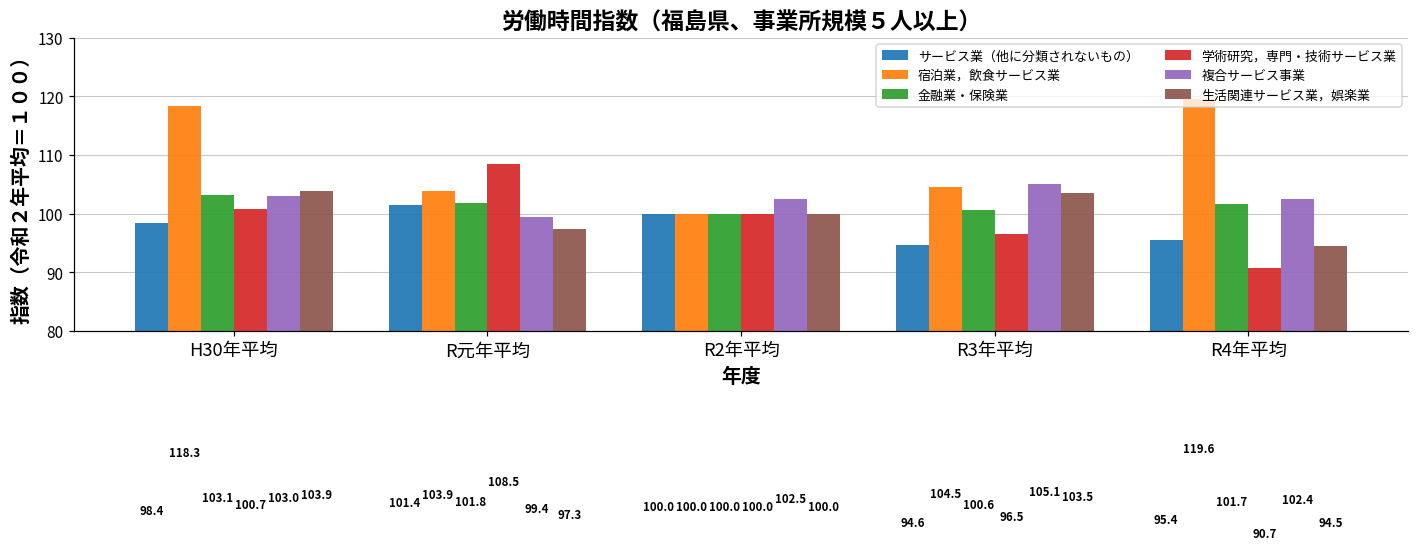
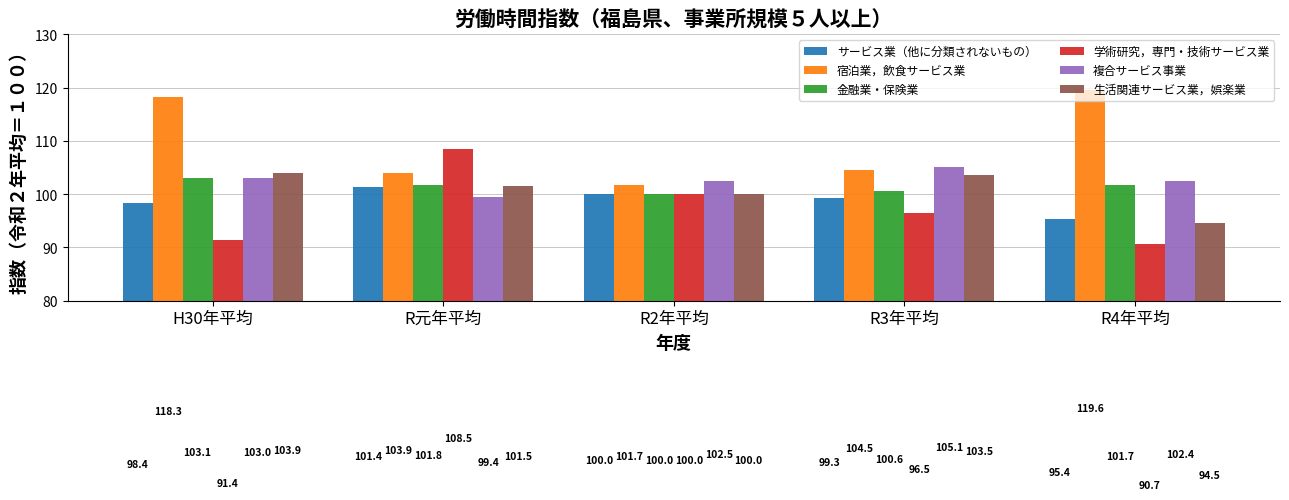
学術研究，専門・技術サービス業, H30年平均: 100.7 -> 91.4
生活関連サービス業，娯楽業, R元年平均: 97.3 -> 101.5
宿泊業，飲食サービス業, R2年平均: 100.0 -> 101.7
サービス業（他に分類されないもの）, R3年平均: 94.6 -> 99.3
